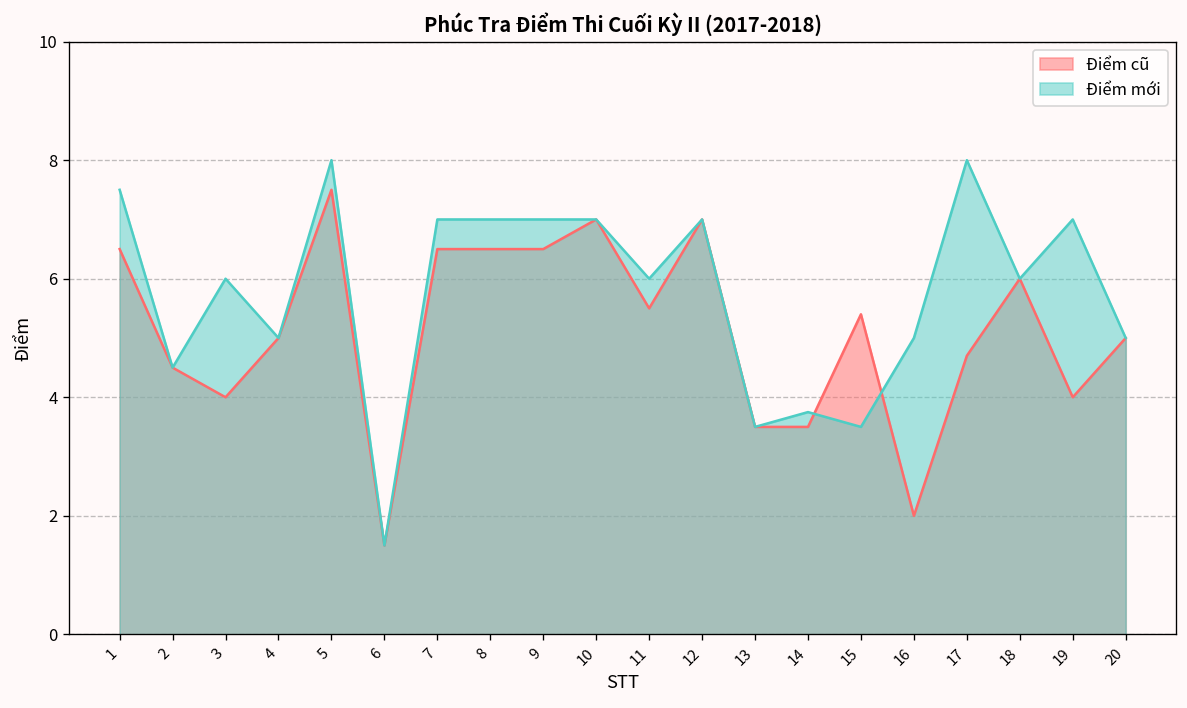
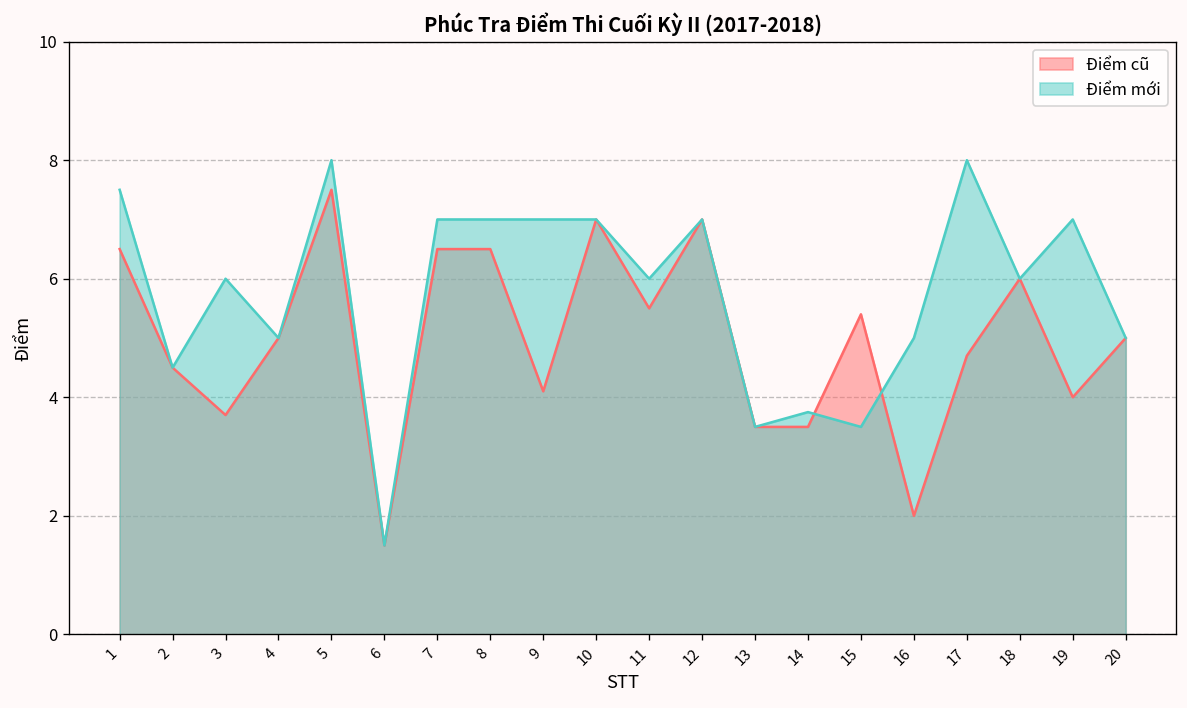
Điểm cũ, 3: 4.0 -> 3.7
Điểm cũ, 9: 6.5 -> 4.1
